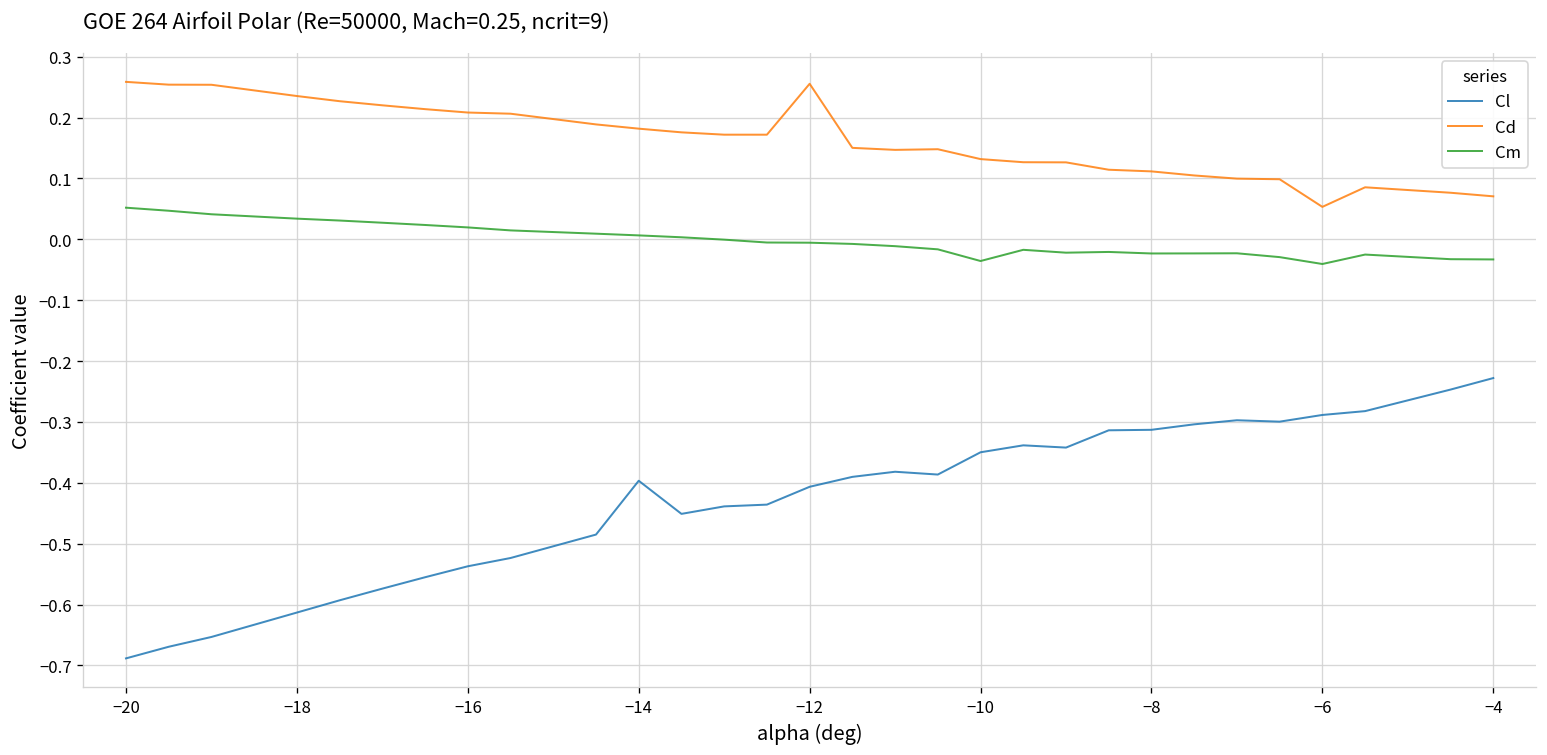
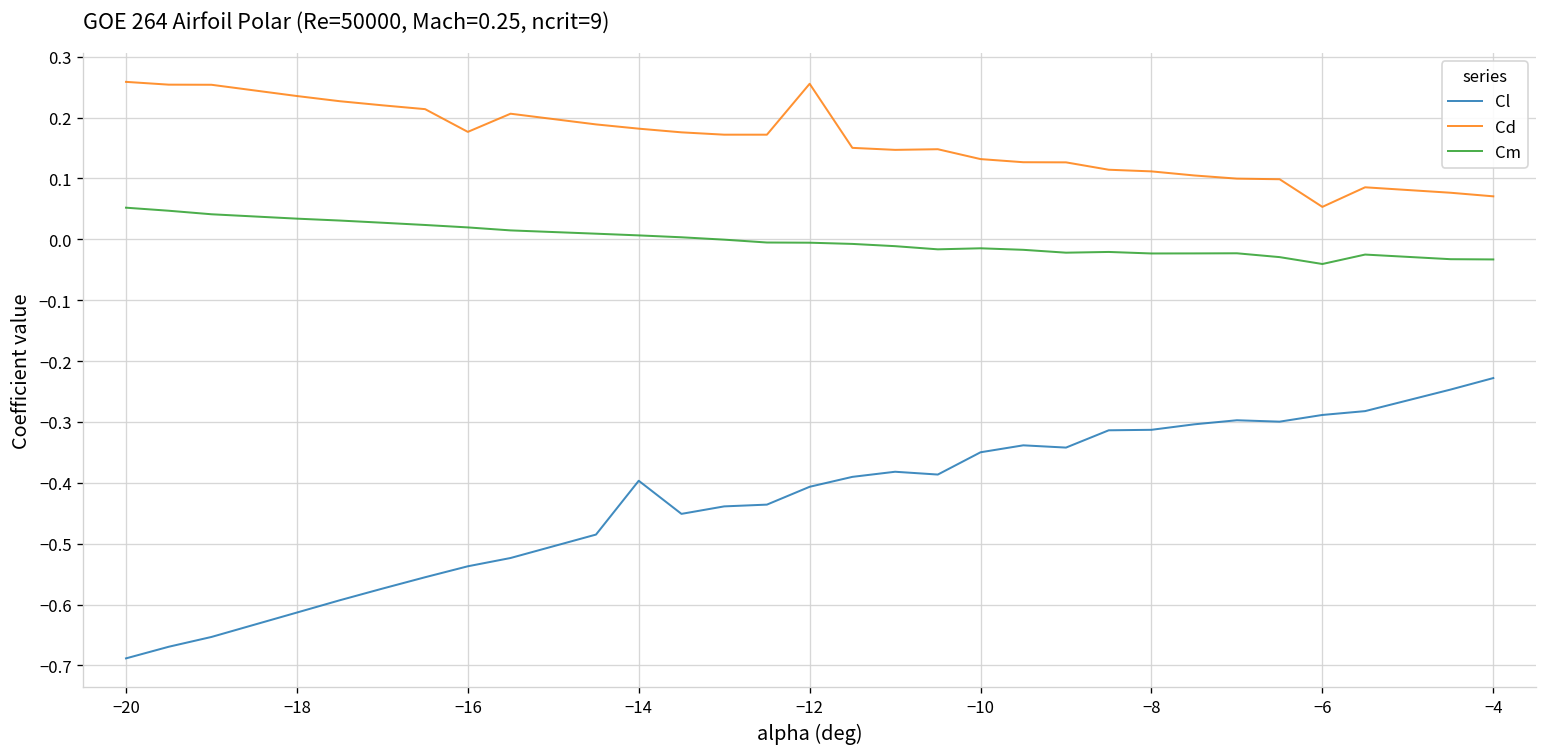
Cd, −16: 0.21 -> 0.18
Cm, −10: -0.04 -> -0.01
